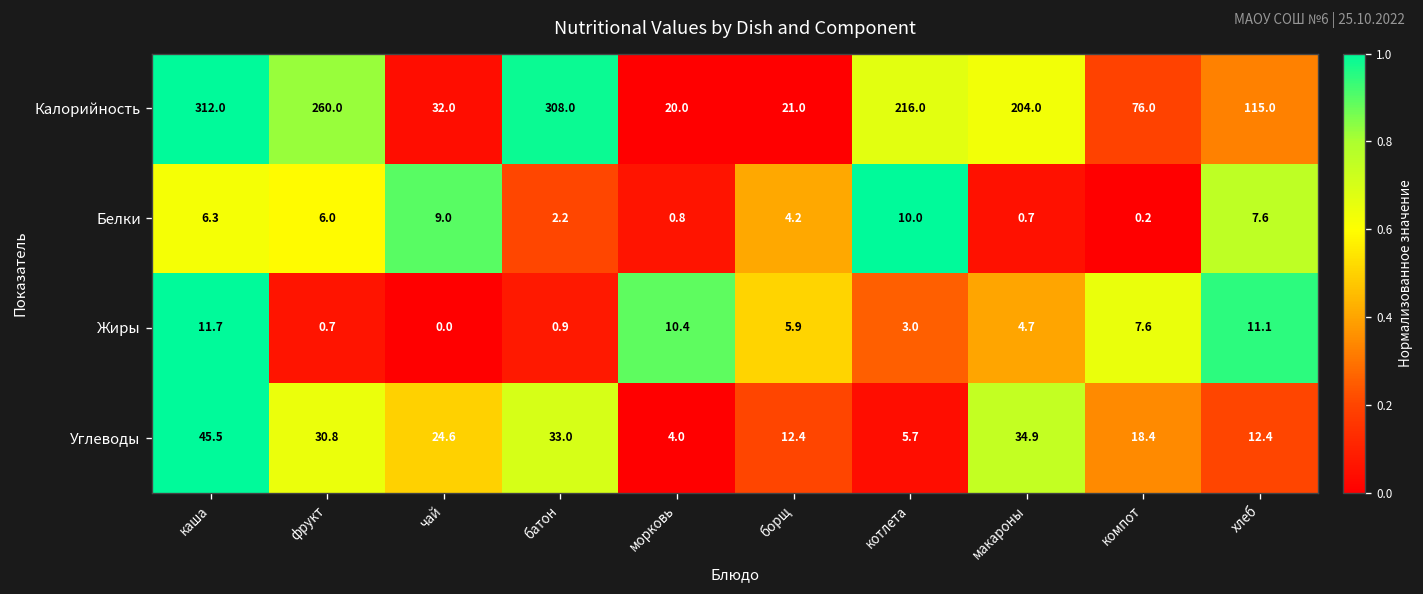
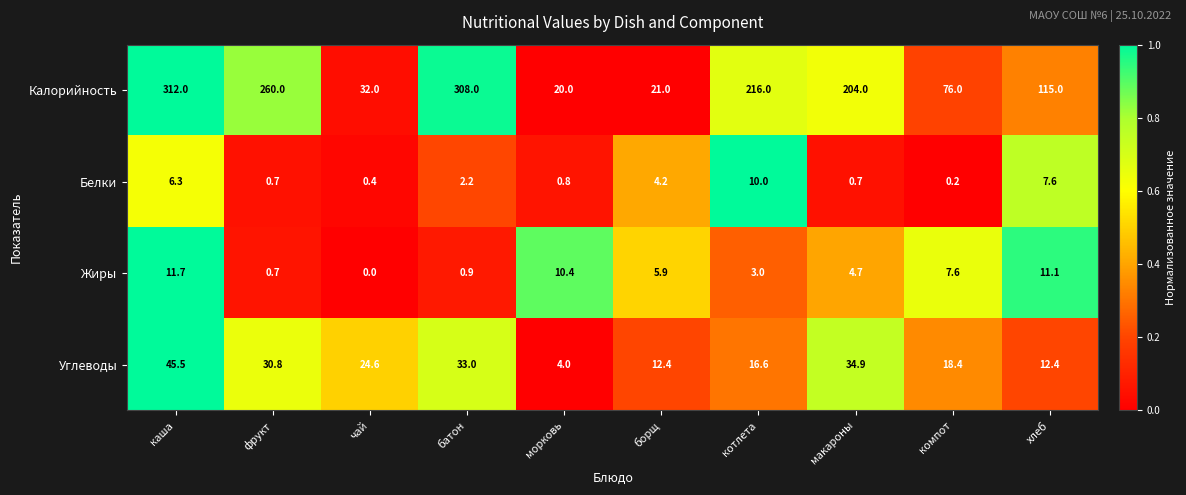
Белки, фрукт: 6.0 -> 0.7
Белки, чай: 9.0 -> 0.4
Углеводы, котлета: 5.7 -> 16.6
